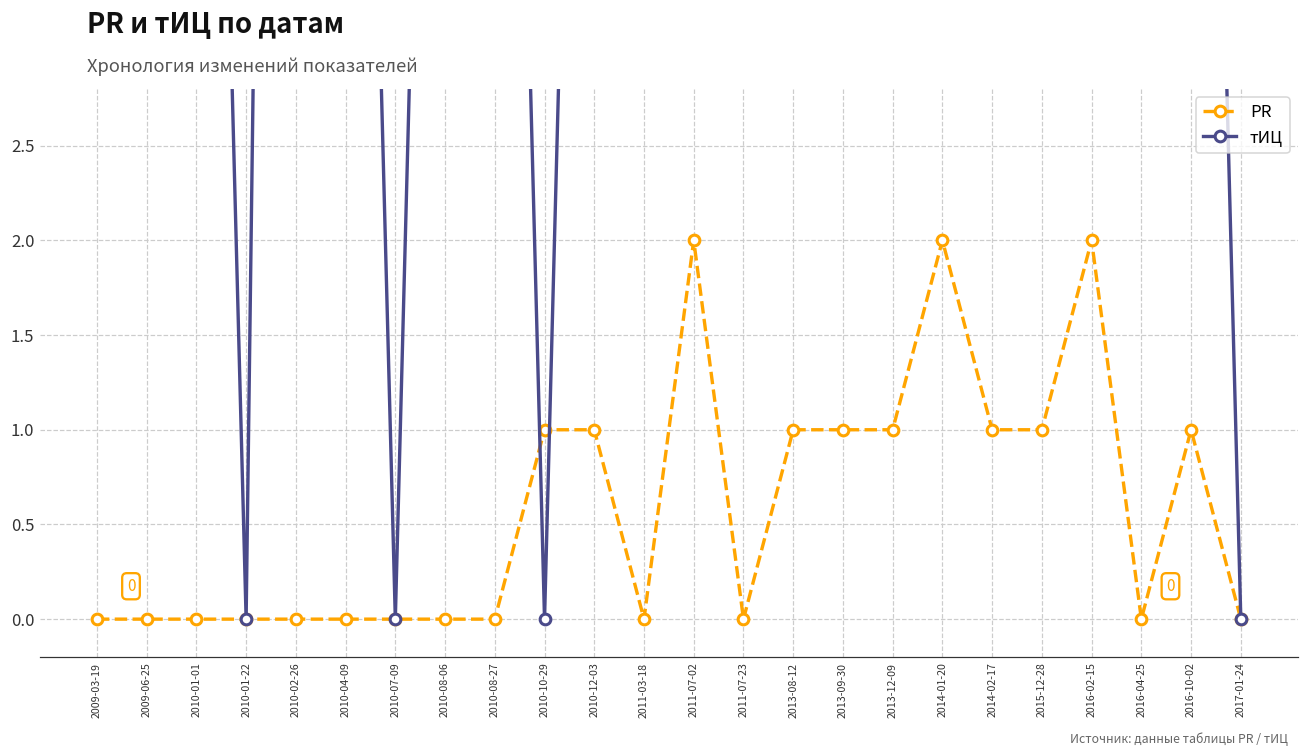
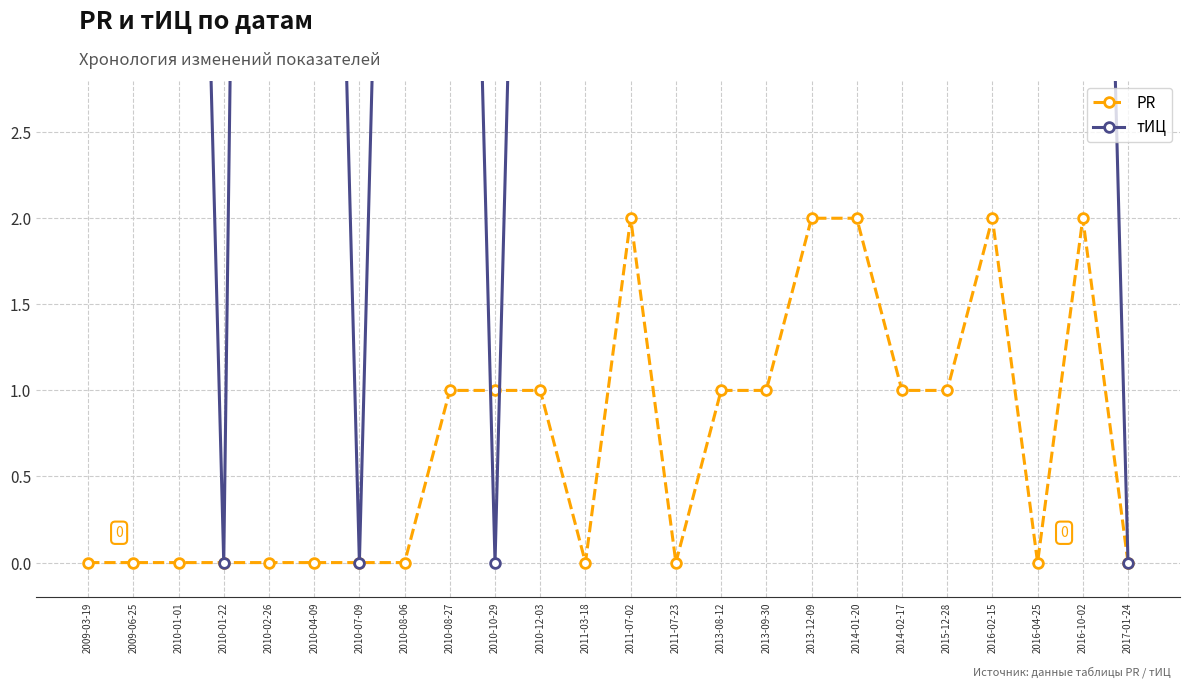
PR, 2010-08-27: 0 -> 1
PR, 2013-12-09: 1 -> 2
PR, 2016-10-02: 1 -> 2
